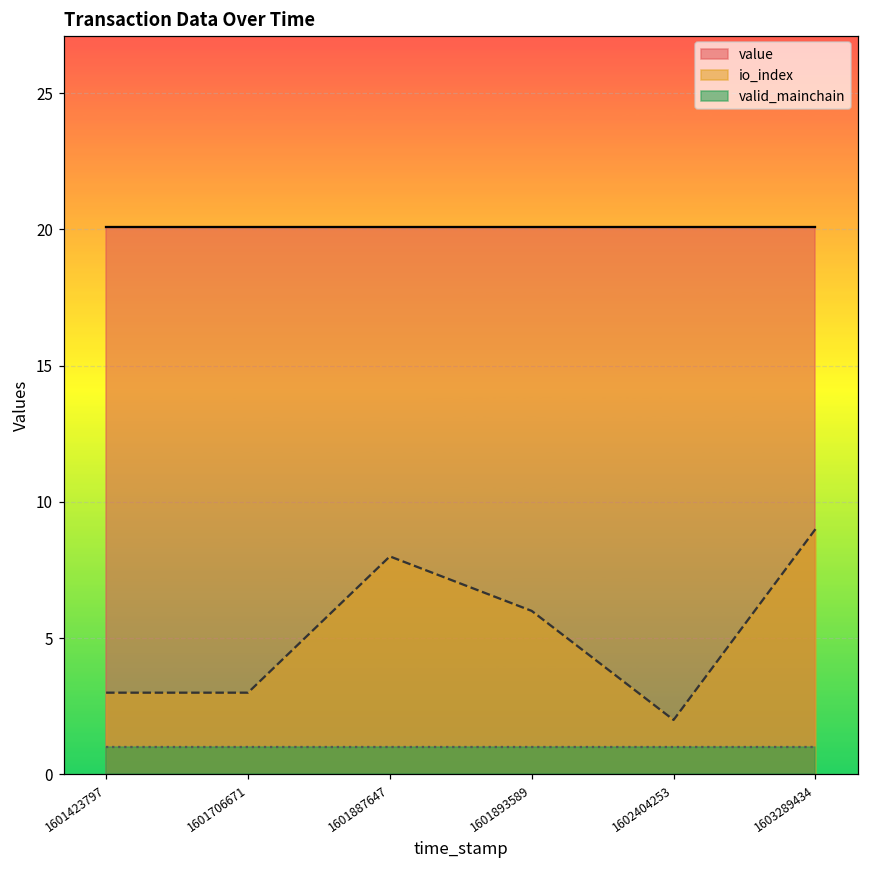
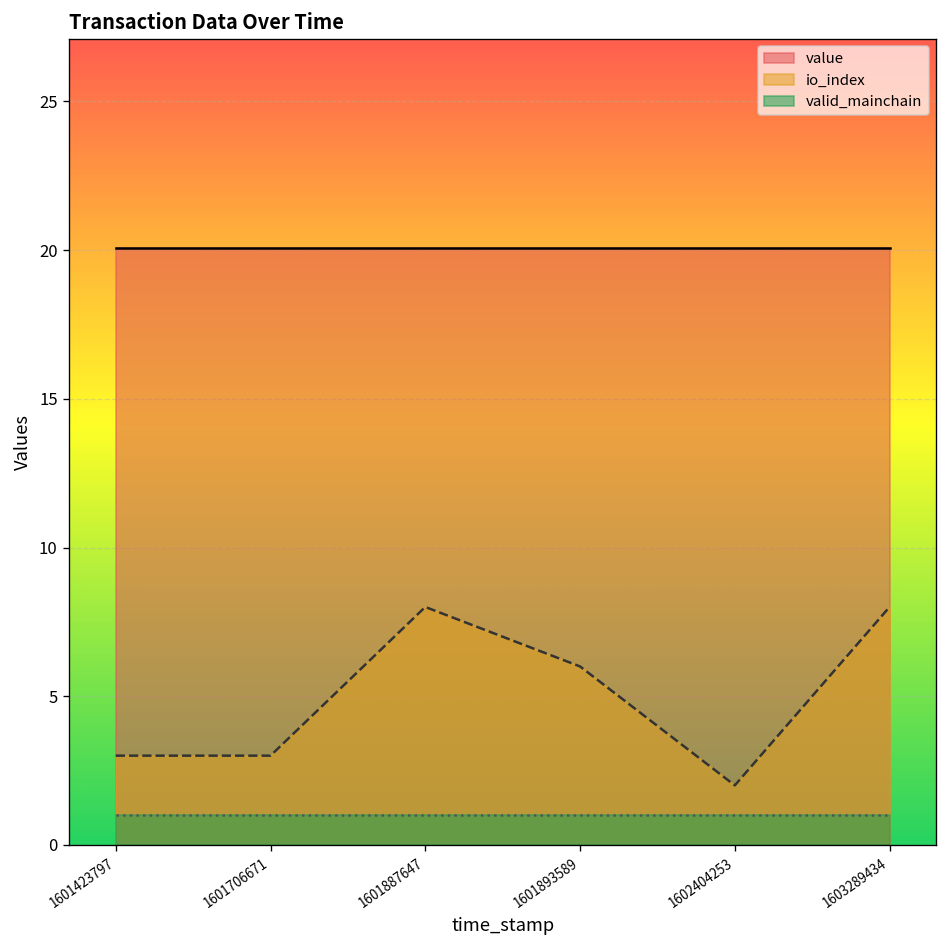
io_index, 1603289434: 9 -> 8
